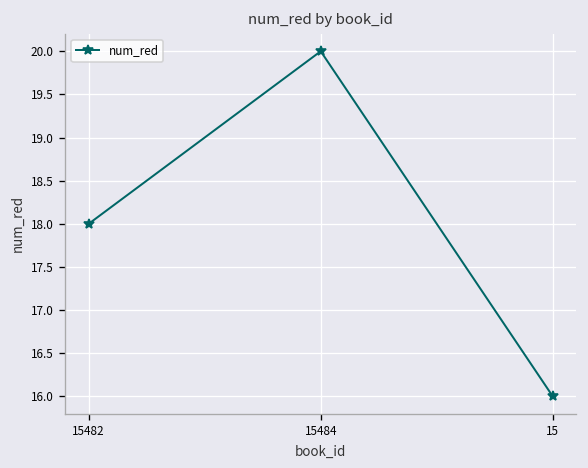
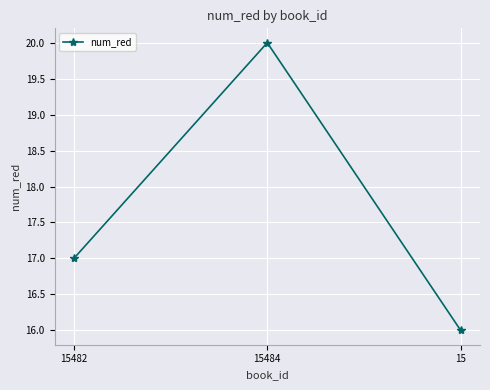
15482: 18 -> 17
